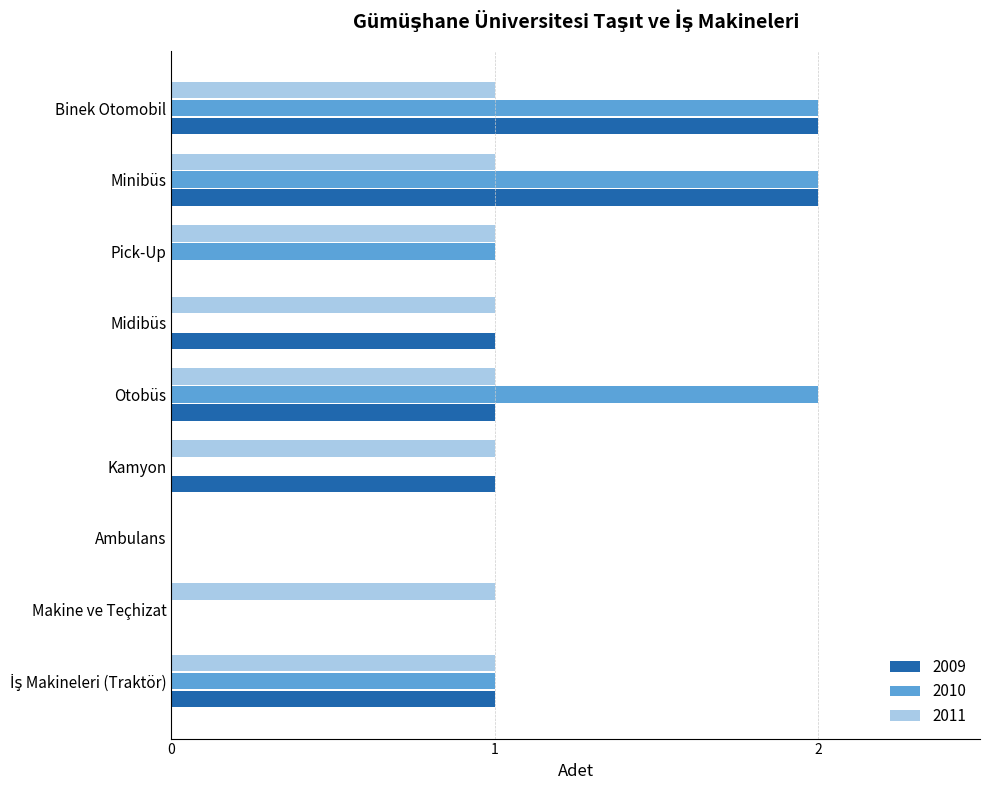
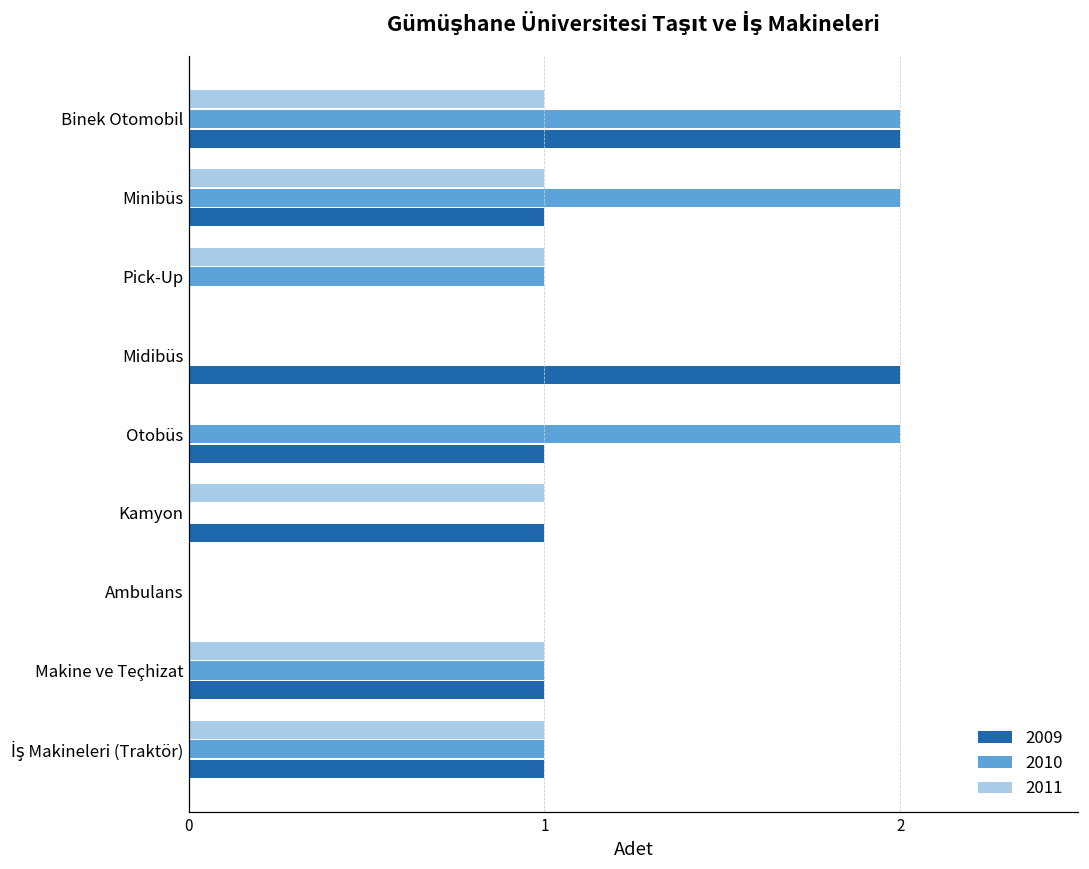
2009, Minibüs: 2 -> 1
2011, Midibüs: 1 -> 0
2009, Midibüs: 1 -> 2
2011, Otobüs: 1 -> 0
2010, Makine ve Teçhizat: 0 -> 1
2009, Makine ve Teçhizat: 0 -> 1
